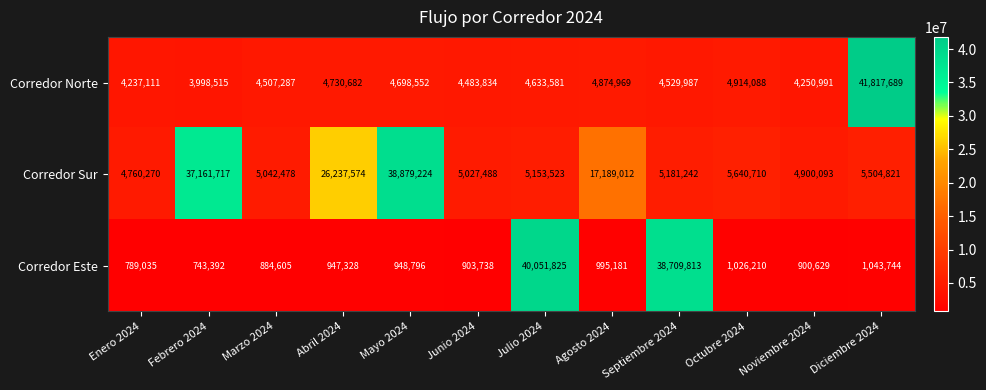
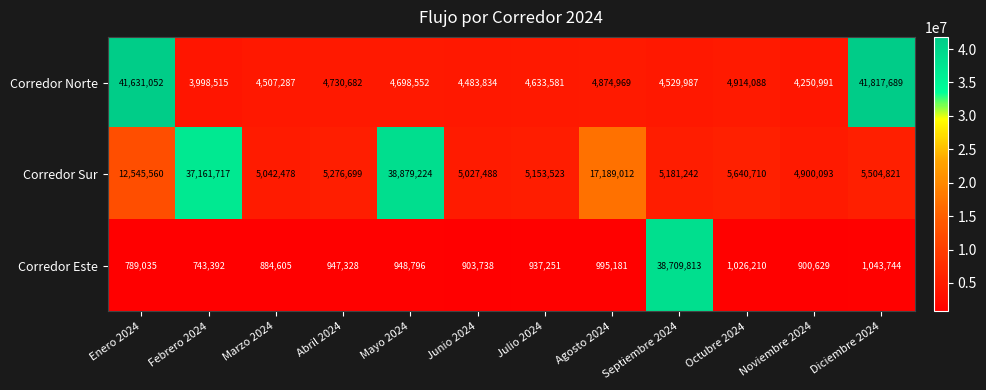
Corredor Norte, Enero 2024: 4,237,111 -> 41,631,052
Corredor Sur, Enero 2024: 4,760,270 -> 12,545,560
Corredor Sur, Abril 2024: 26,237,574 -> 5,276,699
Corredor Este, Julio 2024: 40,051,825 -> 937,251
